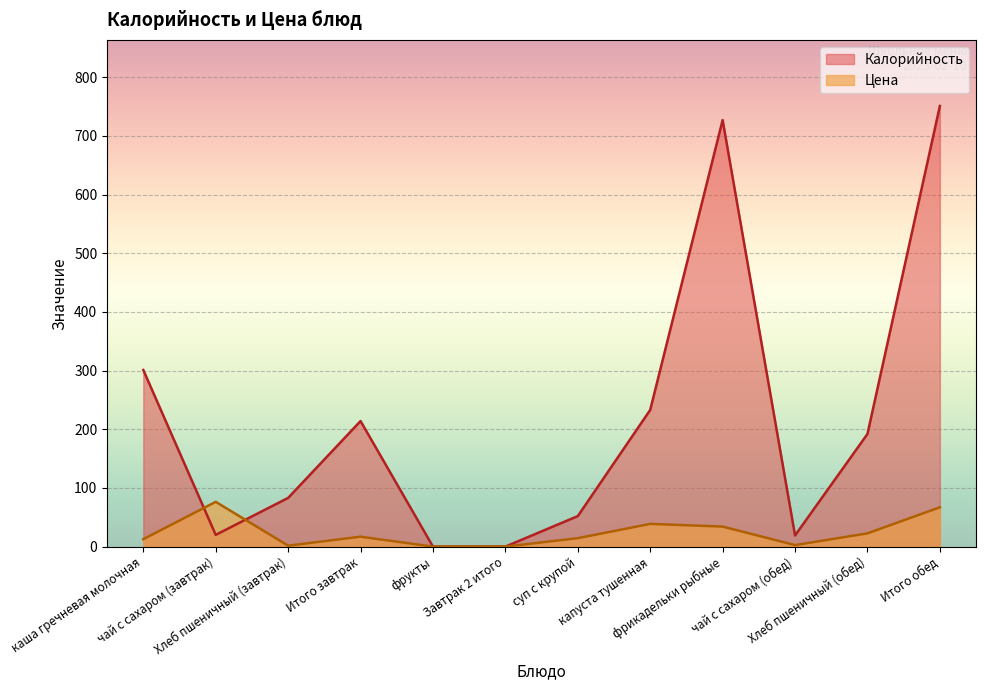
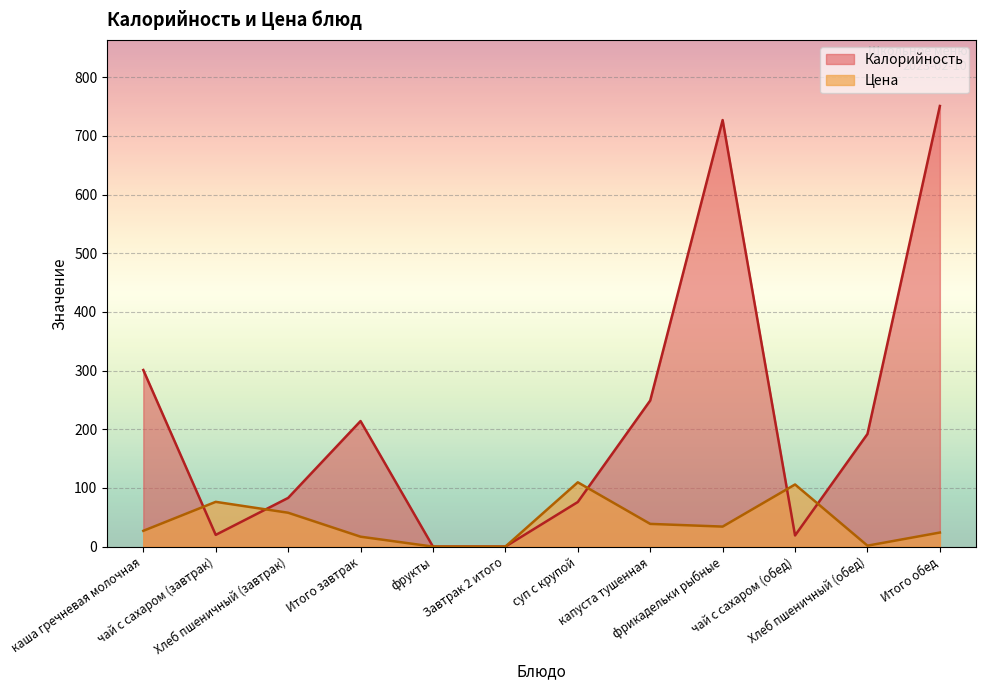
Цена, каша гречневая молочная: 10 -> 30
Цена, Хлеб пшеничный (завтрак): 0 -> 60
Калорийность, суп с крупой: 50 -> 80
Цена, суп с крупой: 10 -> 110
Калорийность, капуста тушенная: 230 -> 250
Цена, чай с сахаром (обед): 0 -> 110
Цена, Хлеб пшеничный (обед): 20 -> 0
Цена, Итого обед: 70 -> 20
